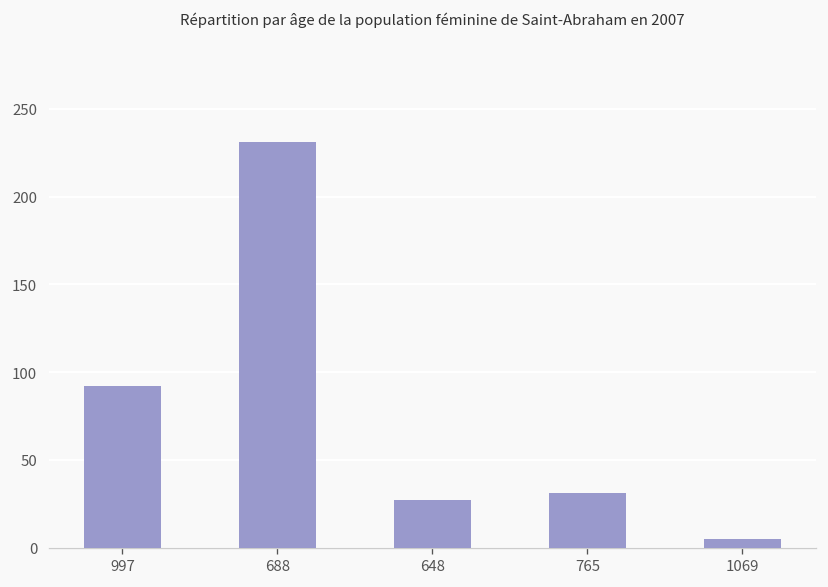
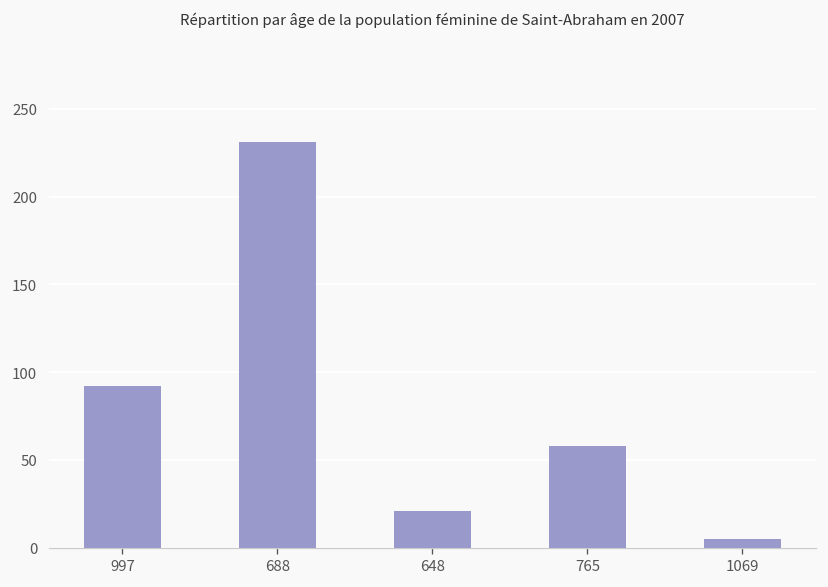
648: 27 -> 21
765: 31 -> 58
